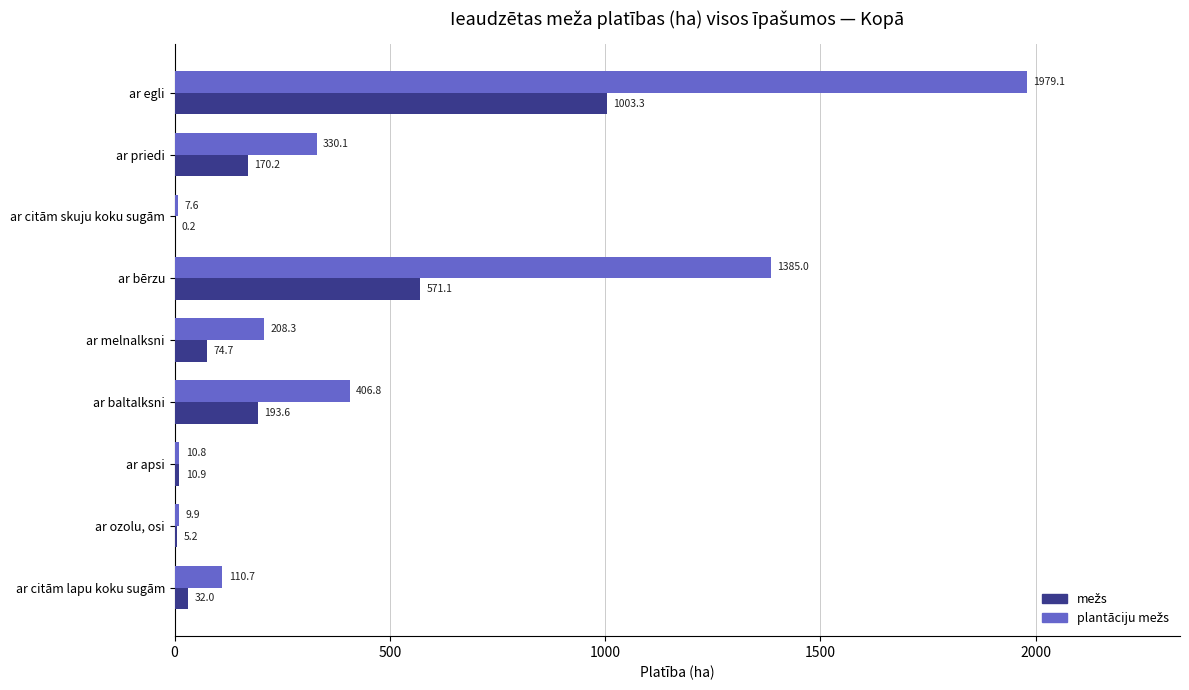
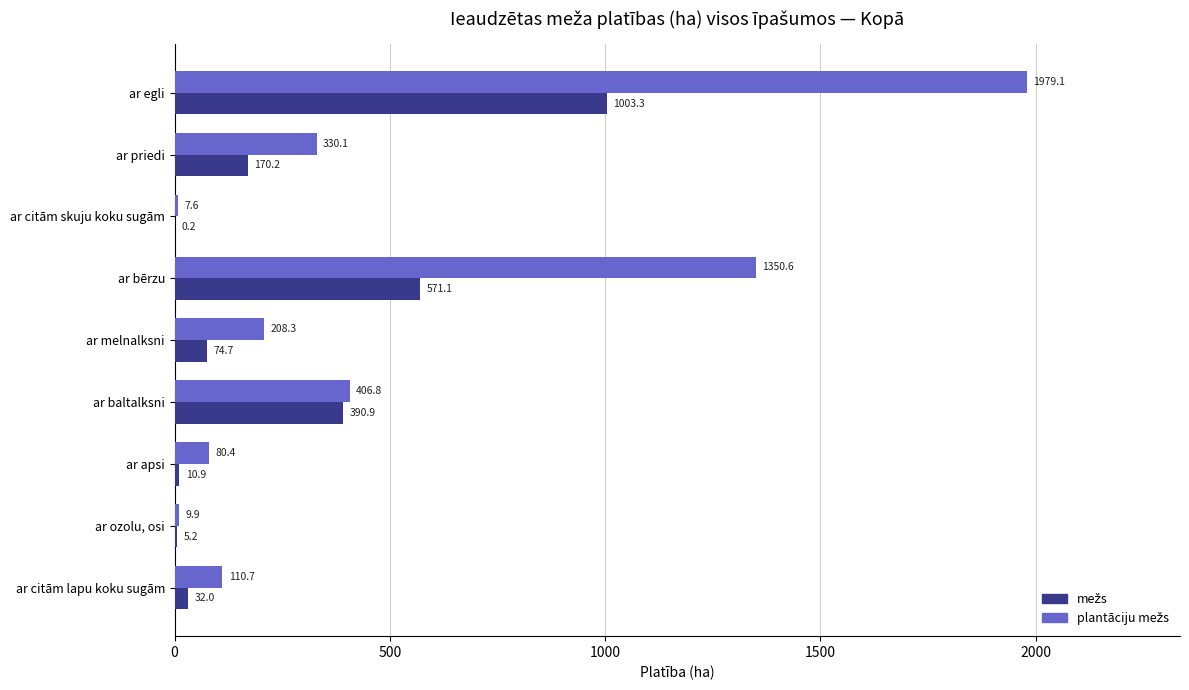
plantāciju mežs, ar bērzu: 1385.0 -> 1350.6
mežs, ar baltalksni: 193.6 -> 390.9
plantāciju mežs, ar apsi: 10.8 -> 80.4
